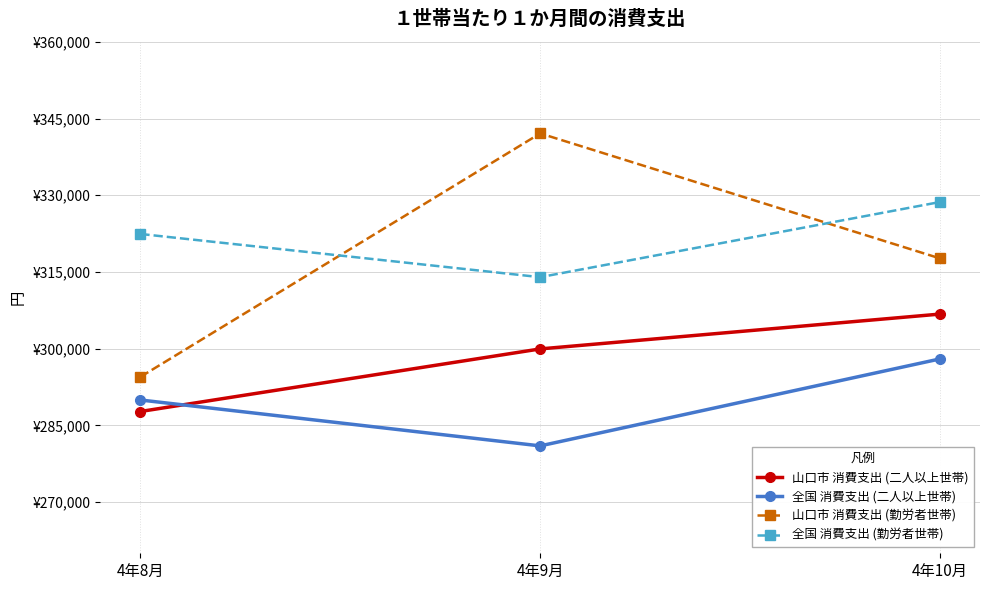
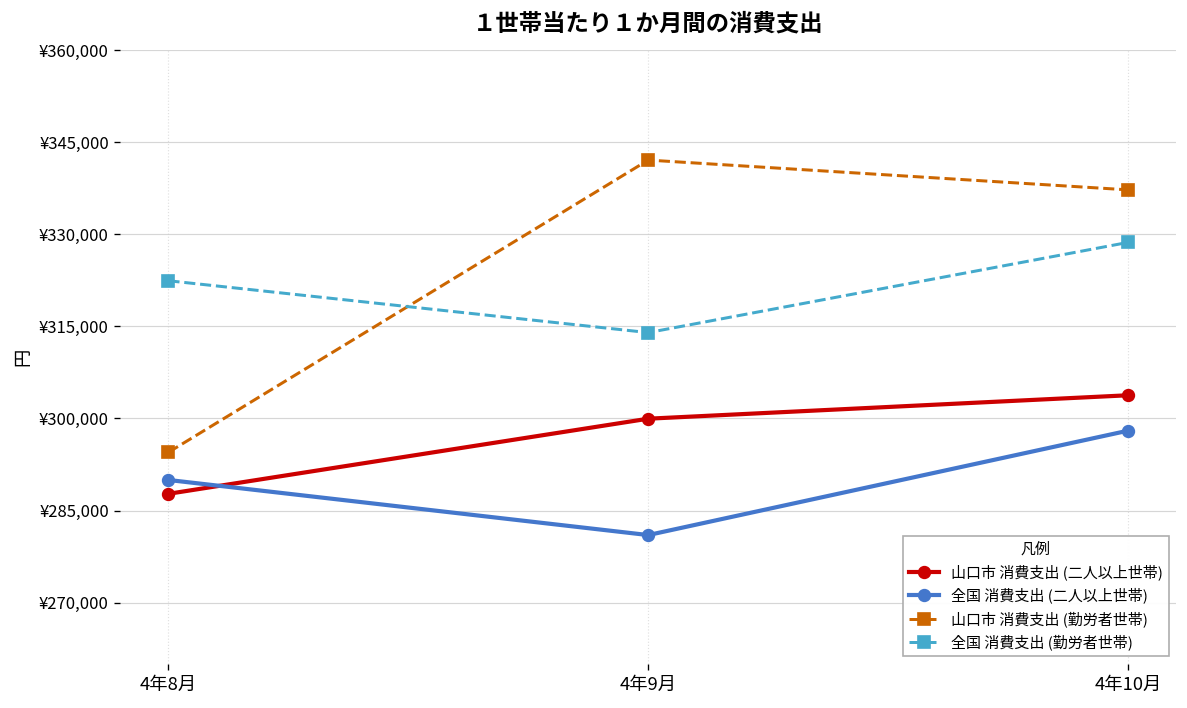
山口市 消費支出 (二人以上世帯), 4年10月: ¥307,000 -> ¥304,000
山口市 消費支出 (勤労者世帯), 4年10月: ¥318,000 -> ¥337,000
